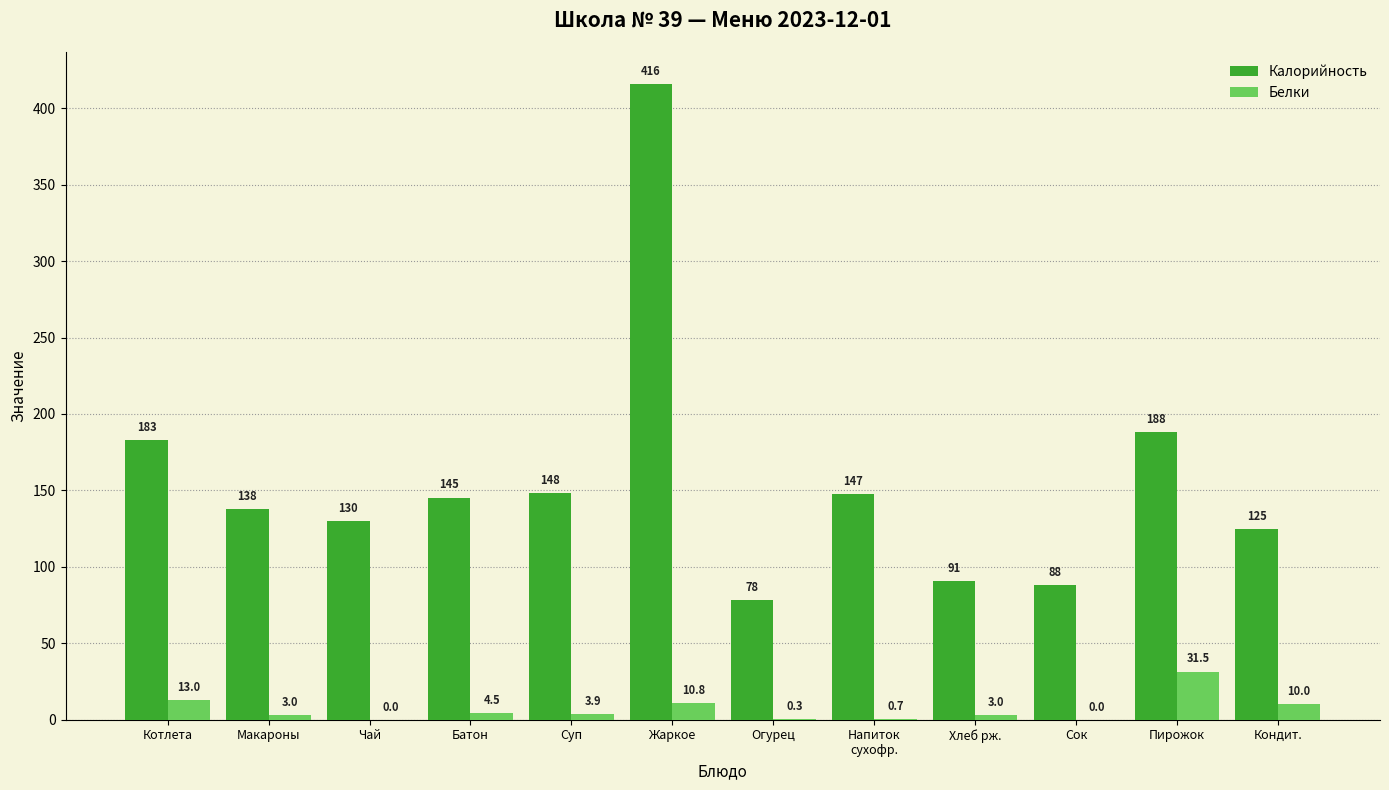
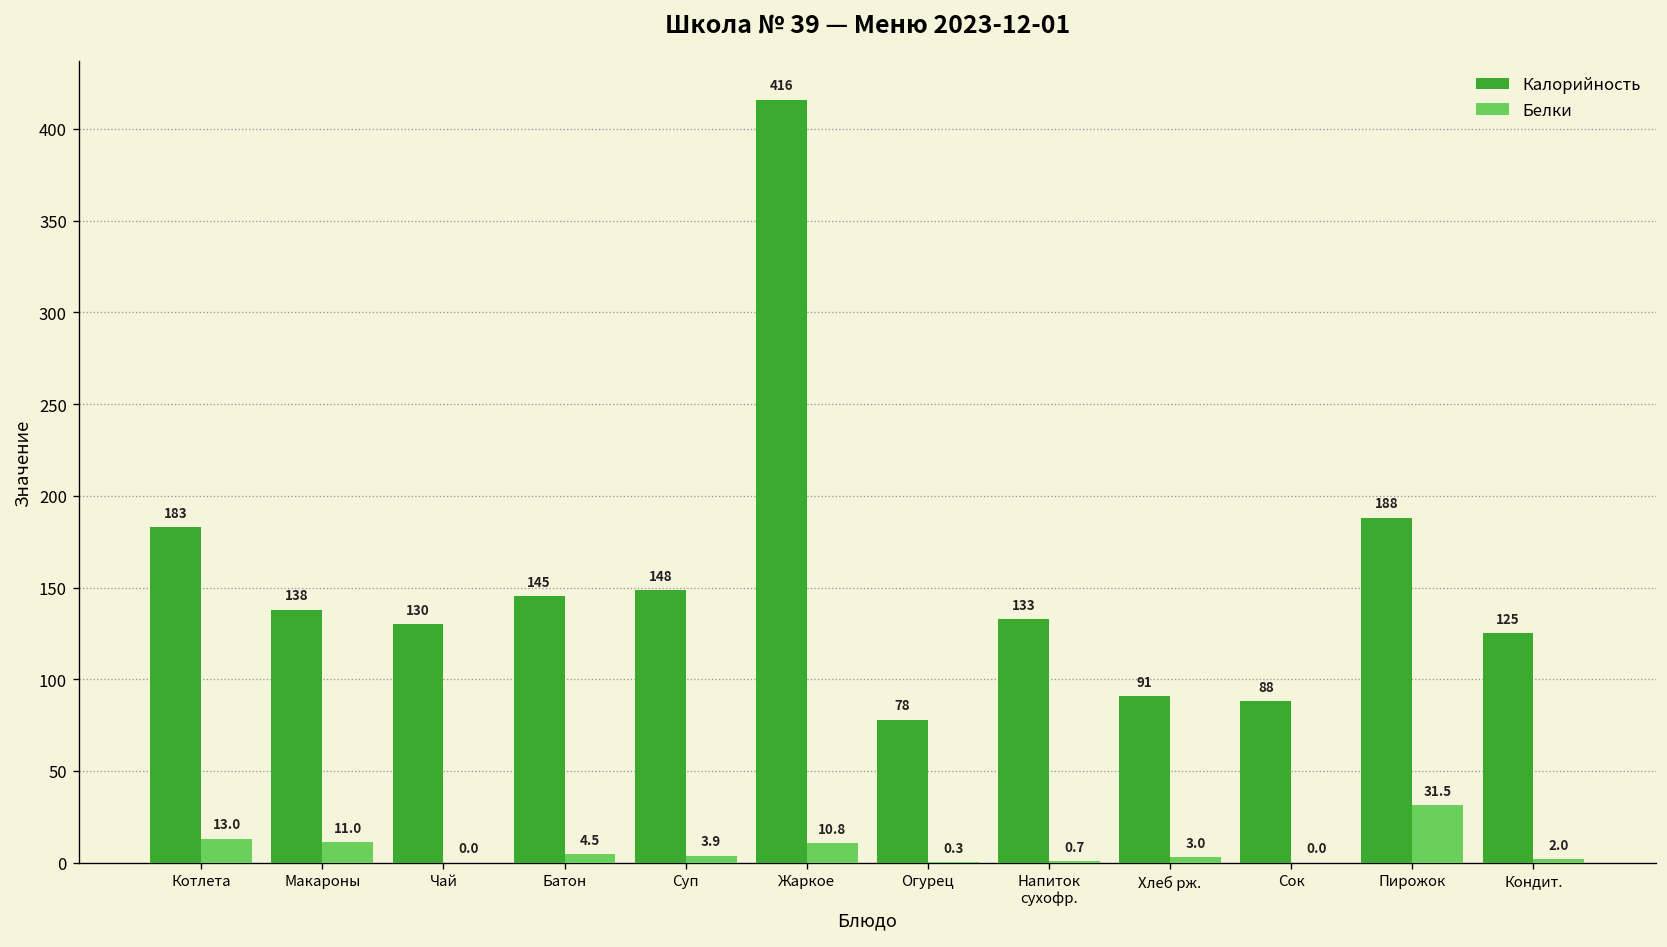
Белки, Макароны: 3.0 -> 11.0
Калорийность, Напиток сухофр.: 147 -> 133
Белки, Кондит.: 10.0 -> 2.0
